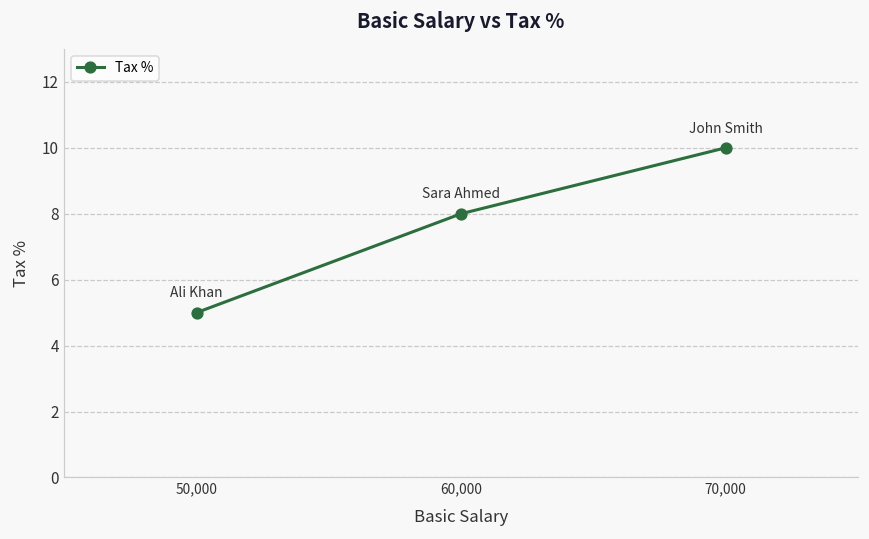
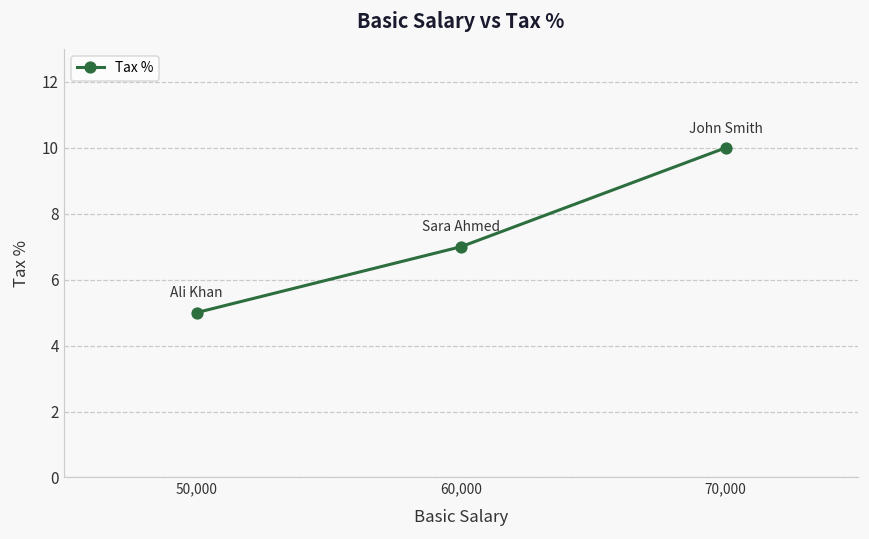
60,000: 8 -> 7
